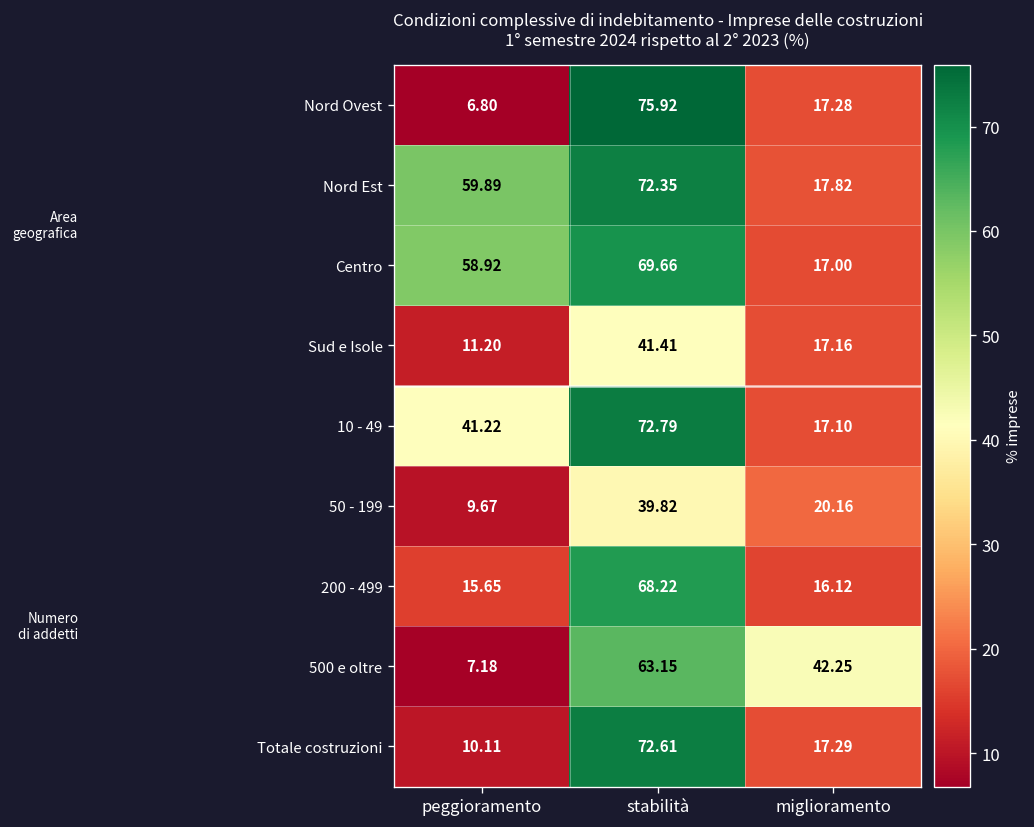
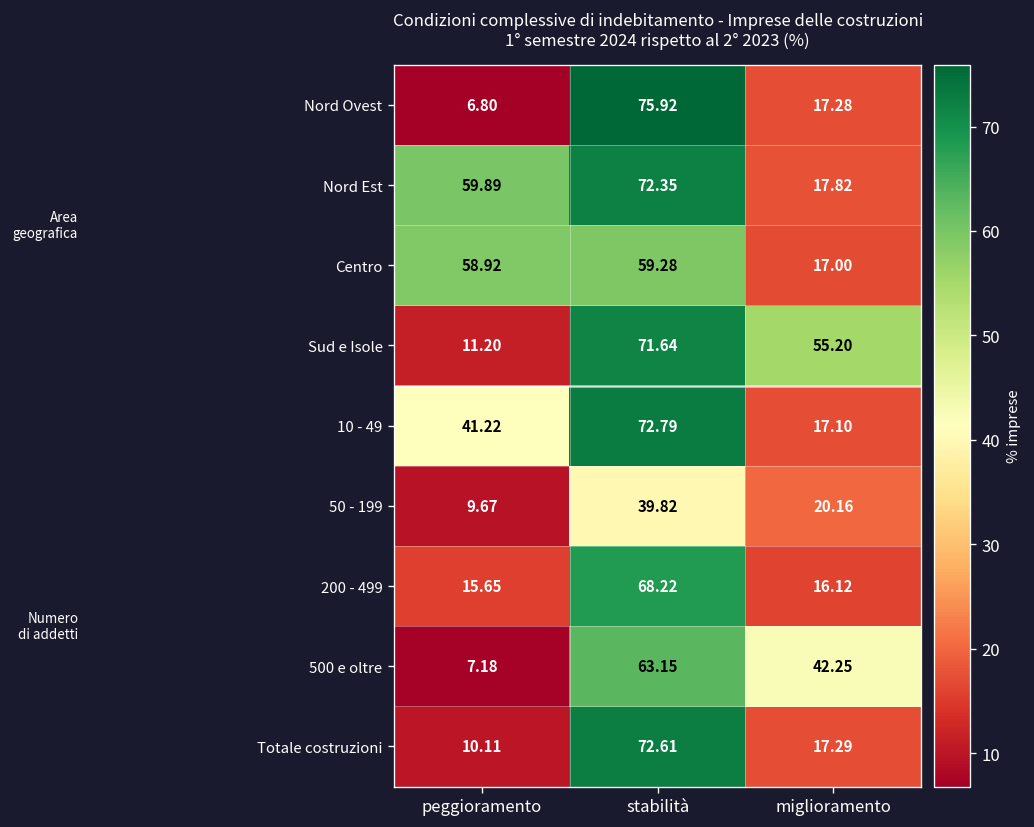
Centro, stabilità: 69.66 -> 59.28
Sud e Isole, stabilità: 41.41 -> 71.64
Sud e Isole, miglioramento: 17.16 -> 55.20
